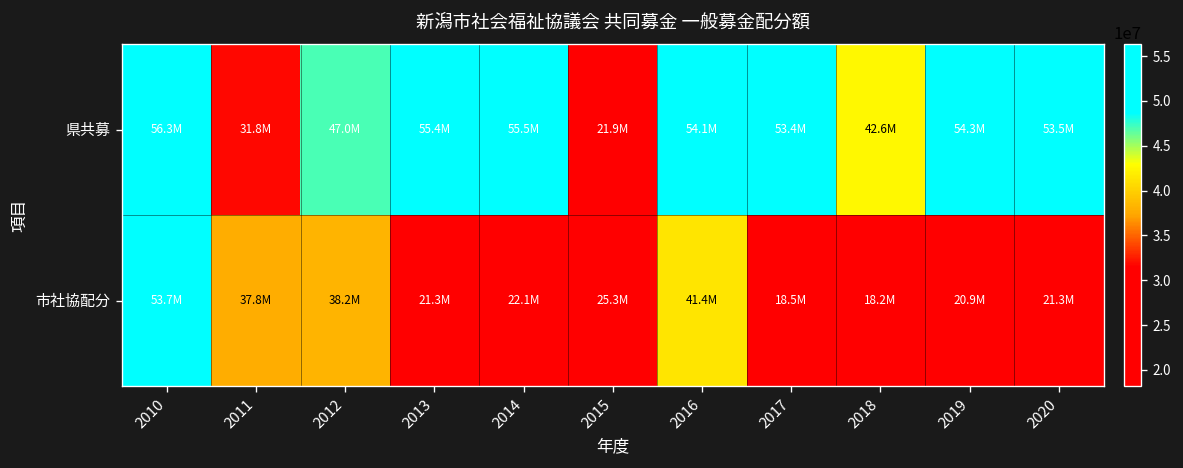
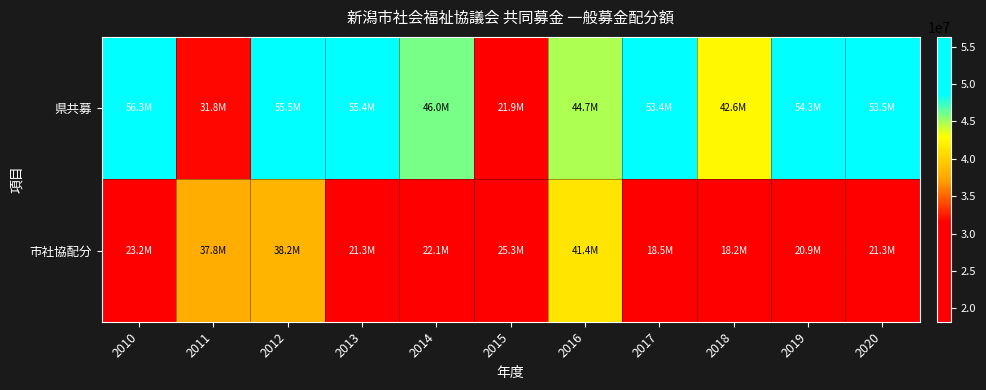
県共募, 2012: 47.0M -> 55.5M
県共募, 2014: 55.5M -> 46.0M
県共募, 2016: 54.1M -> 44.7M
市社協配分, 2010: 53.7M -> 23.2M
